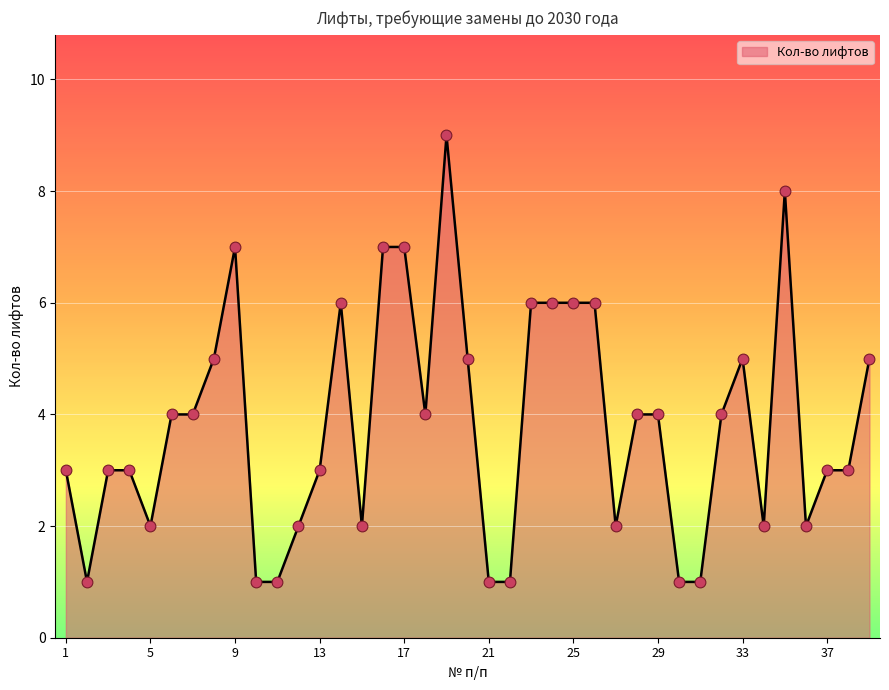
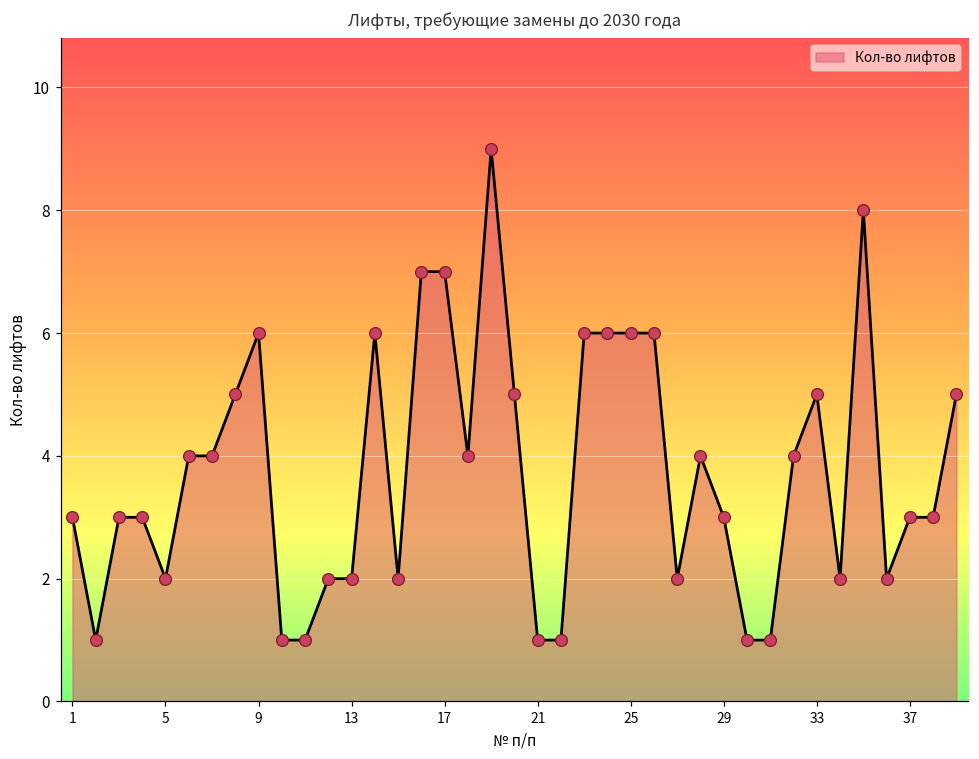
9: 7 -> 6
13: 3 -> 2
29: 4 -> 3
